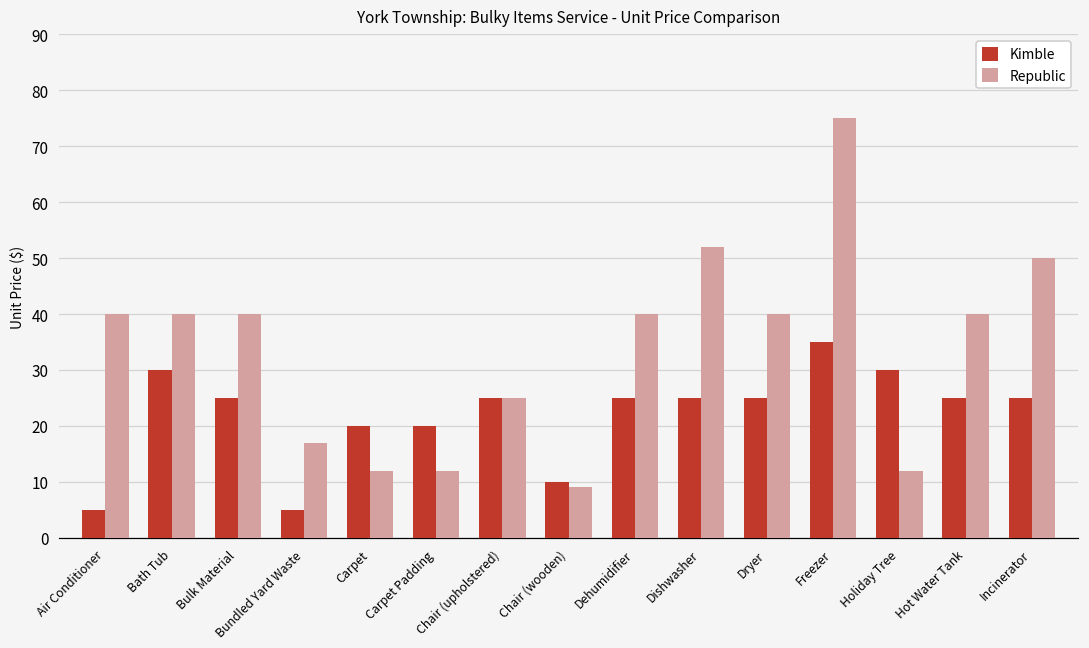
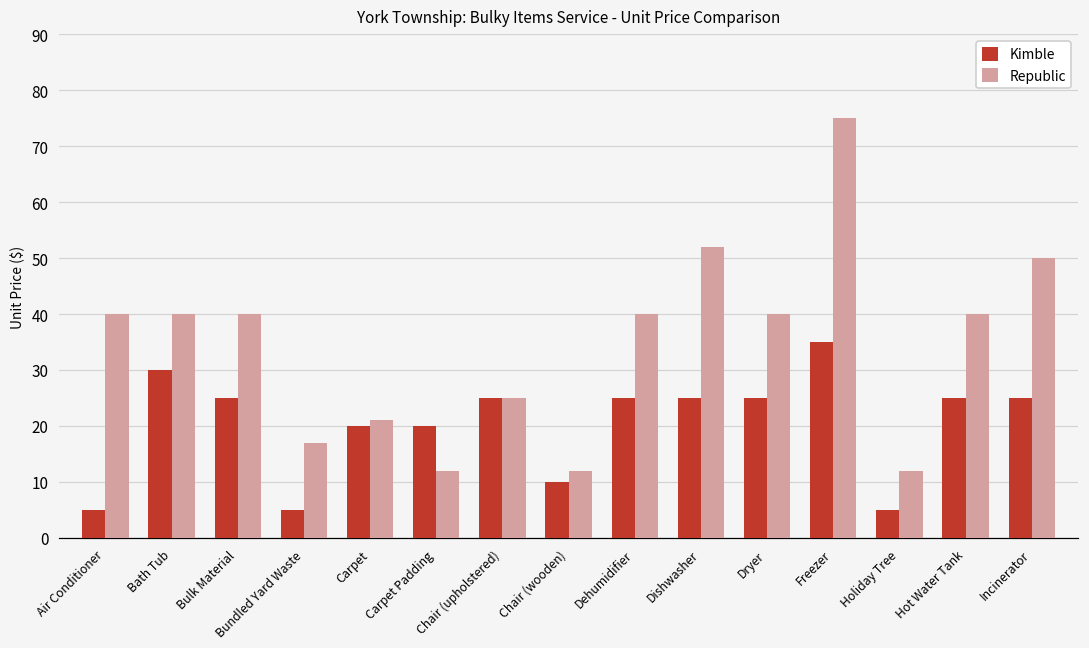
Republic, Carpet: 12 -> 21
Republic, Chair (wooden): 9 -> 12
Kimble, Holiday Tree: 30 -> 5
